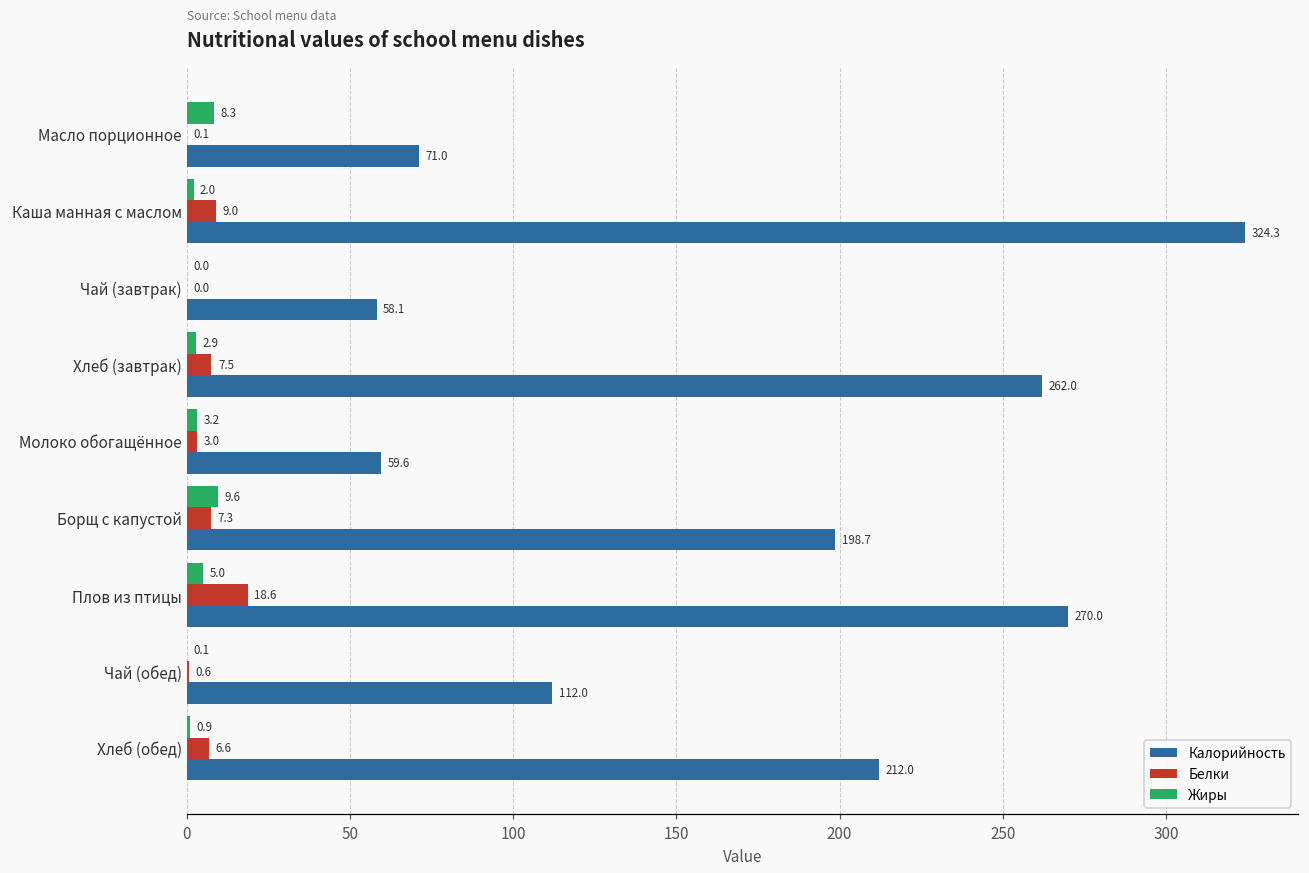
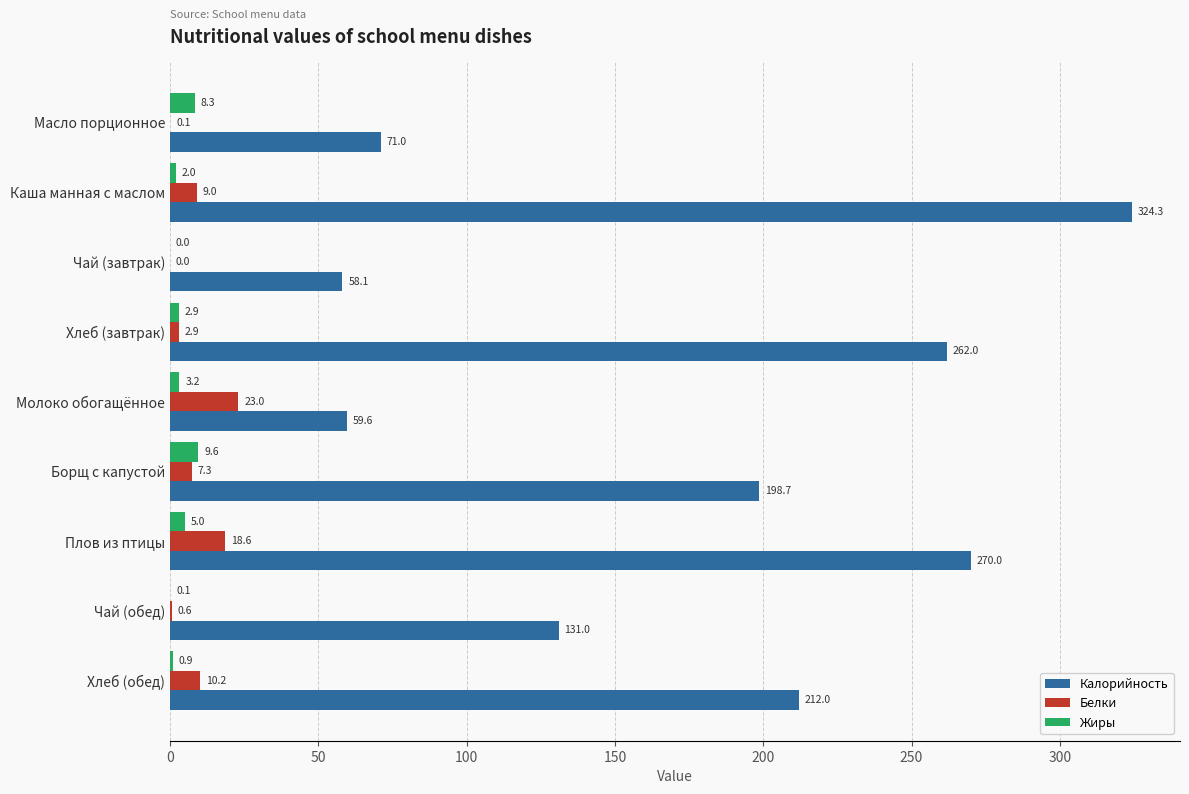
Белки, Хлеб (завтрак): 7.5 -> 2.9
Белки, Молоко обогащённое: 3.0 -> 23.0
Калорийность, Чай (обед): 112.0 -> 131.0
Белки, Хлеб (обед): 6.6 -> 10.2
